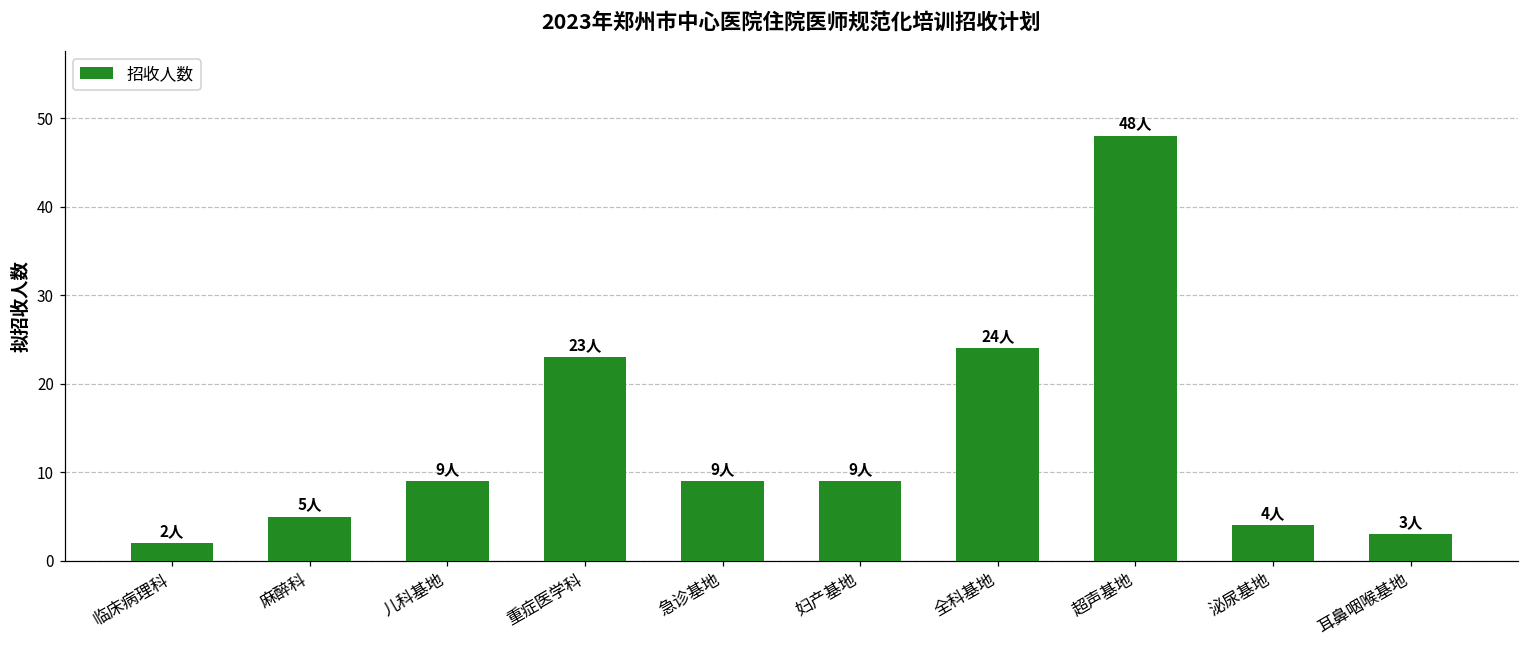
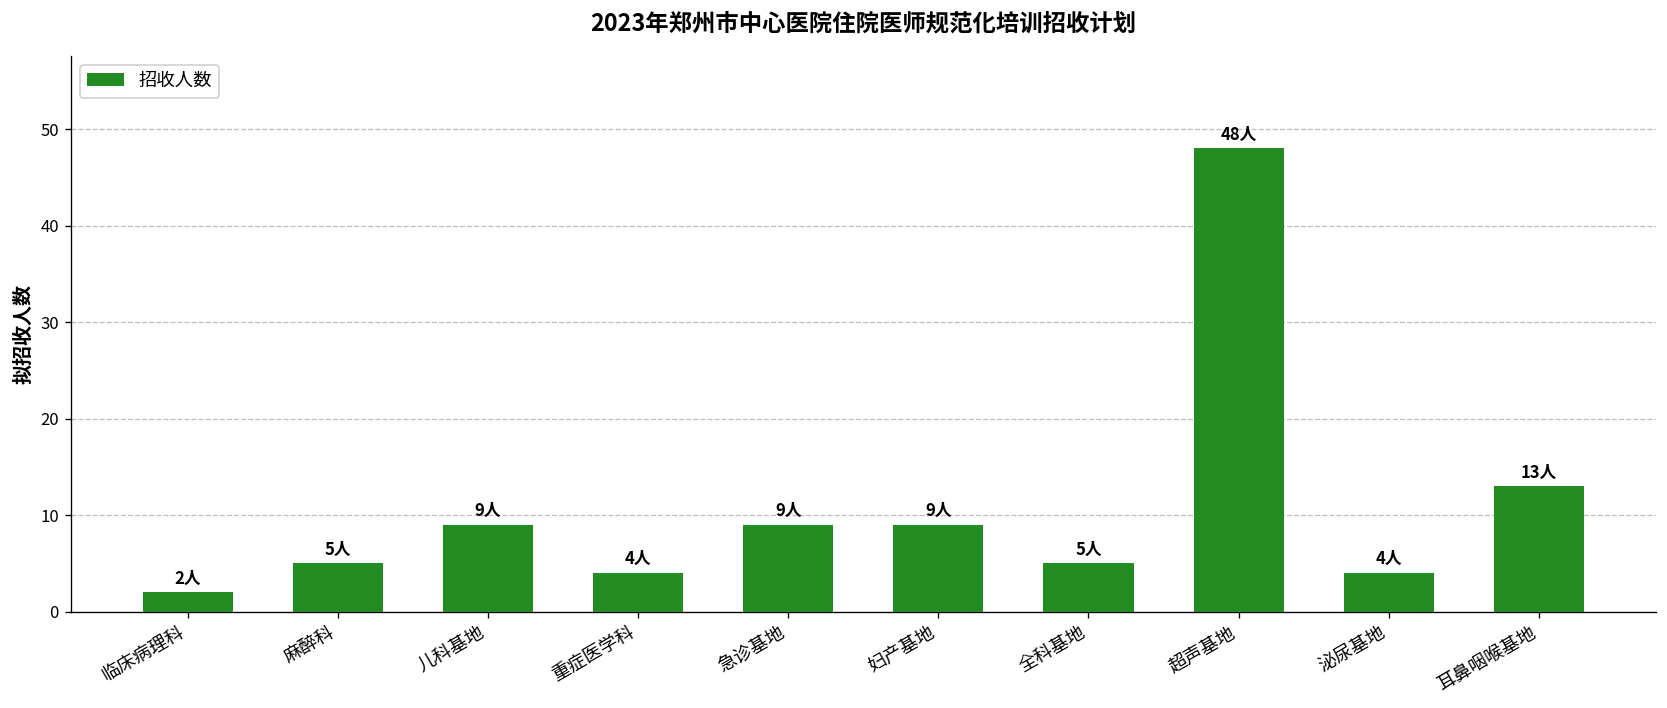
重症医学科: 23人 -> 4人
全科基地: 24人 -> 5人
耳鼻咽喉基地: 3人 -> 13人
